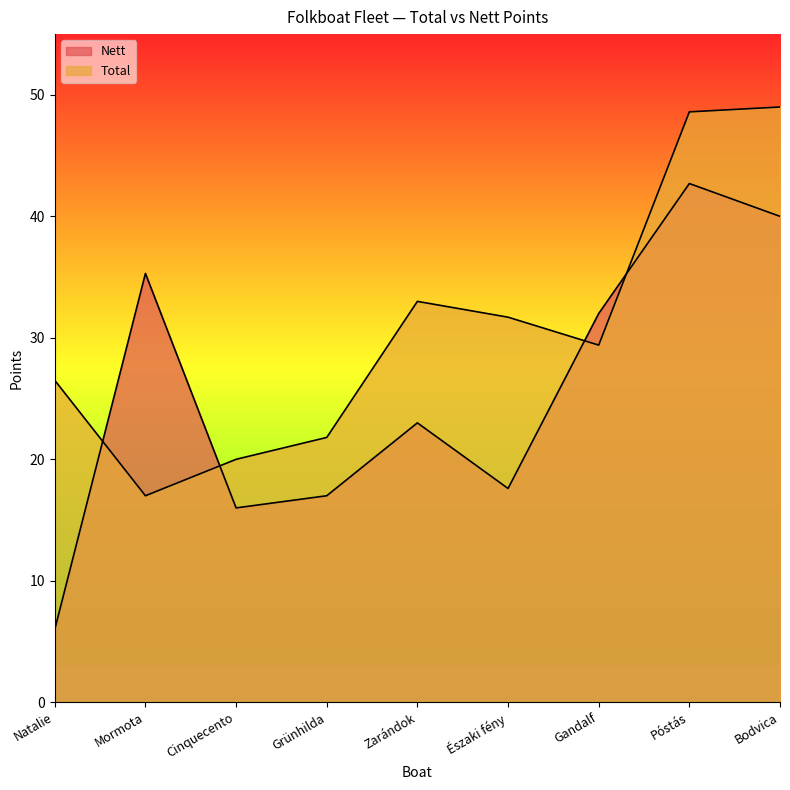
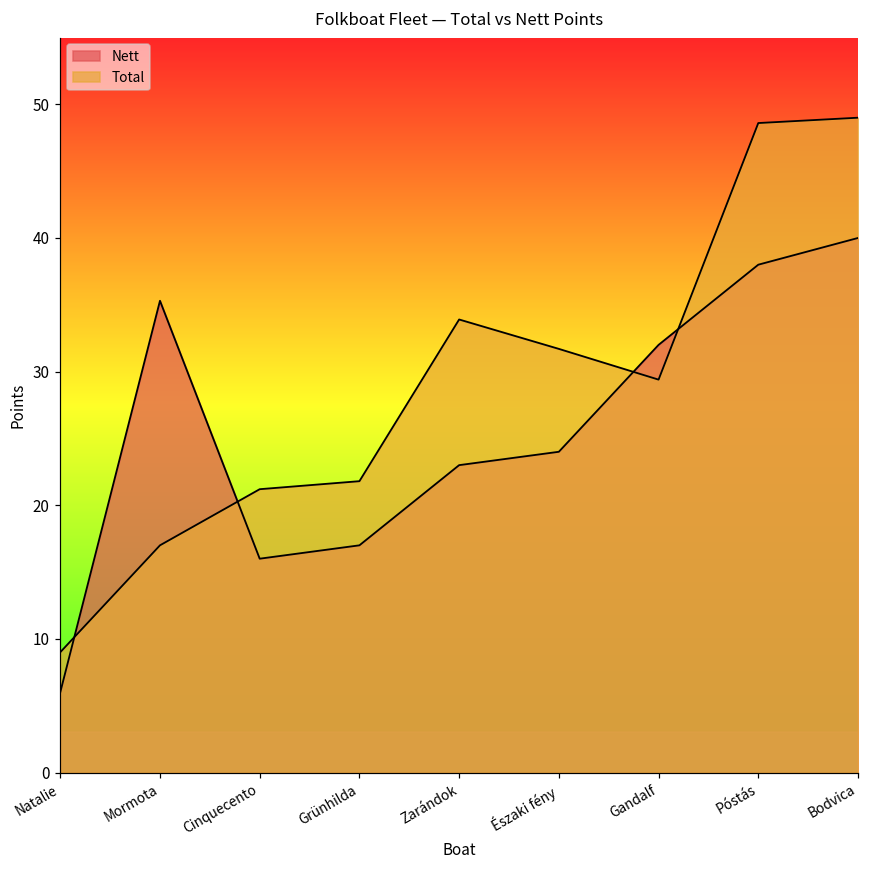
Total, Natalie: 26.5 -> 9.0
Total, Cinquecento: 20.0 -> 21.2
Total, Zarándok: 33.0 -> 33.9
Nett, Északi fény: 17.6 -> 24.0
Nett, Póstás: 42.7 -> 38.0
